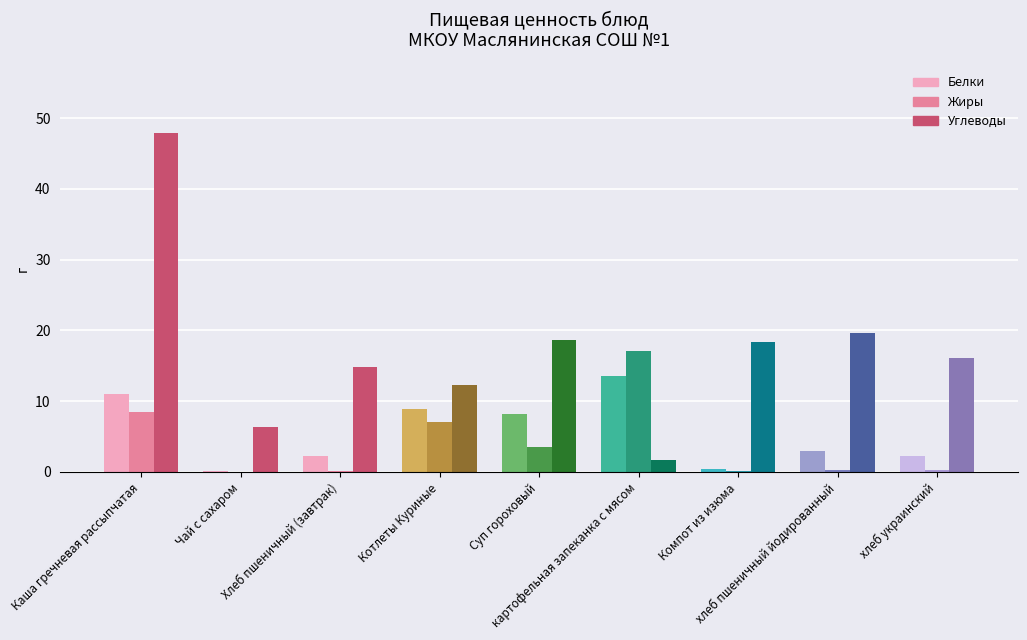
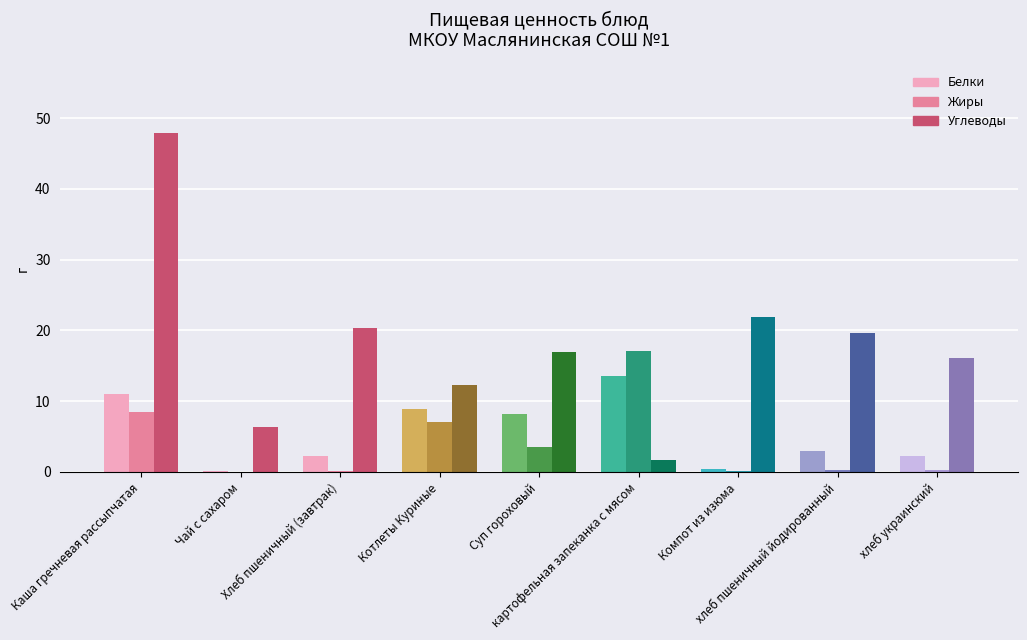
Углеводы, Хлеб пшеничный (завтрак): 15 -> 20
Углеводы, Суп гороховый: 19 -> 17
Углеводы, Компот из изюма: 18 -> 22
